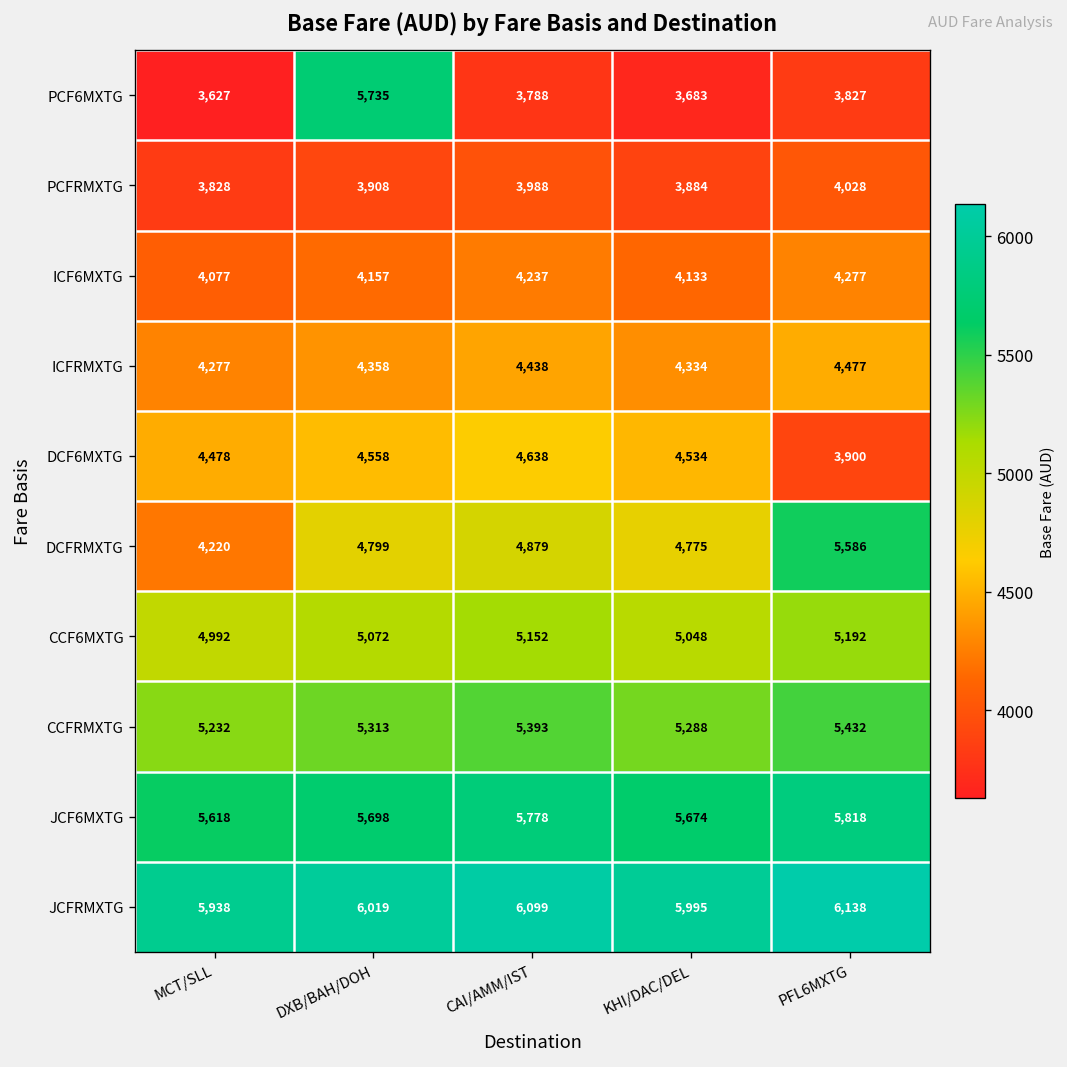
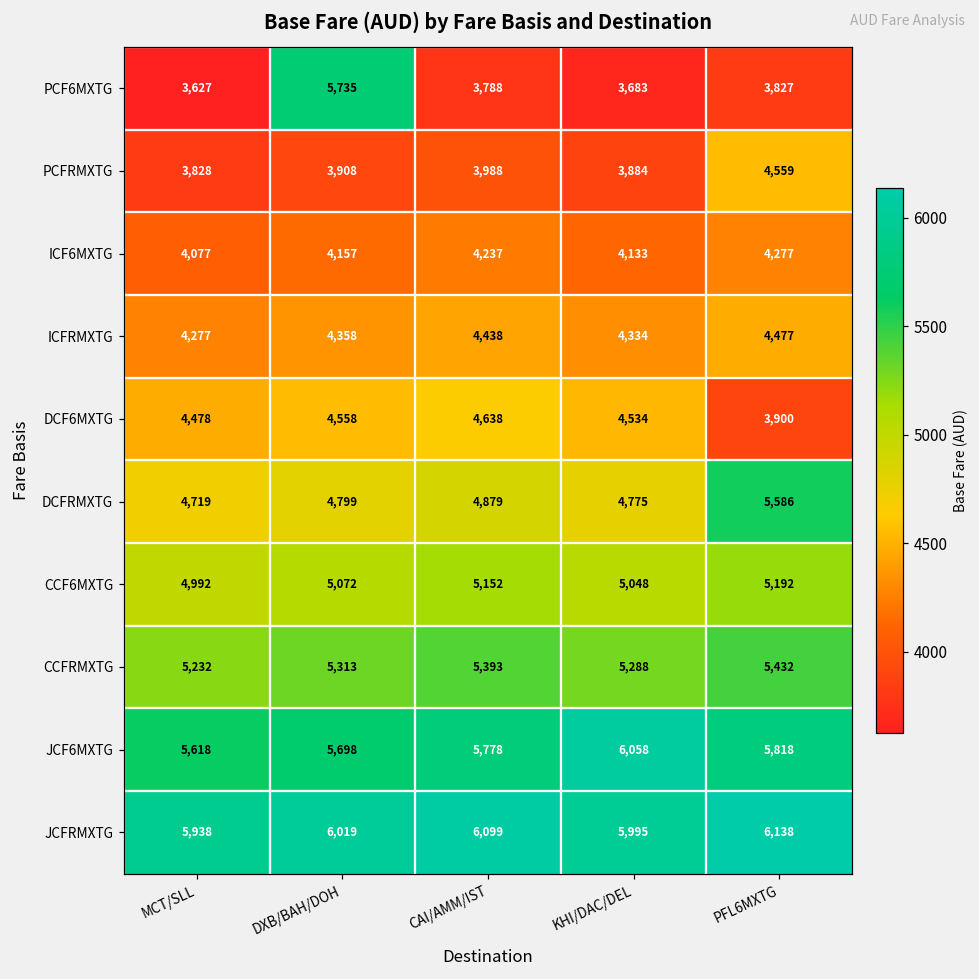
PCFRMXTG, PFL6MXTG: 4,028 -> 4,559
DCFRMXTG, MCT/SLL: 4,220 -> 4,719
JCF6MXTG, KHI/DAC/DEL: 5,674 -> 6,058
